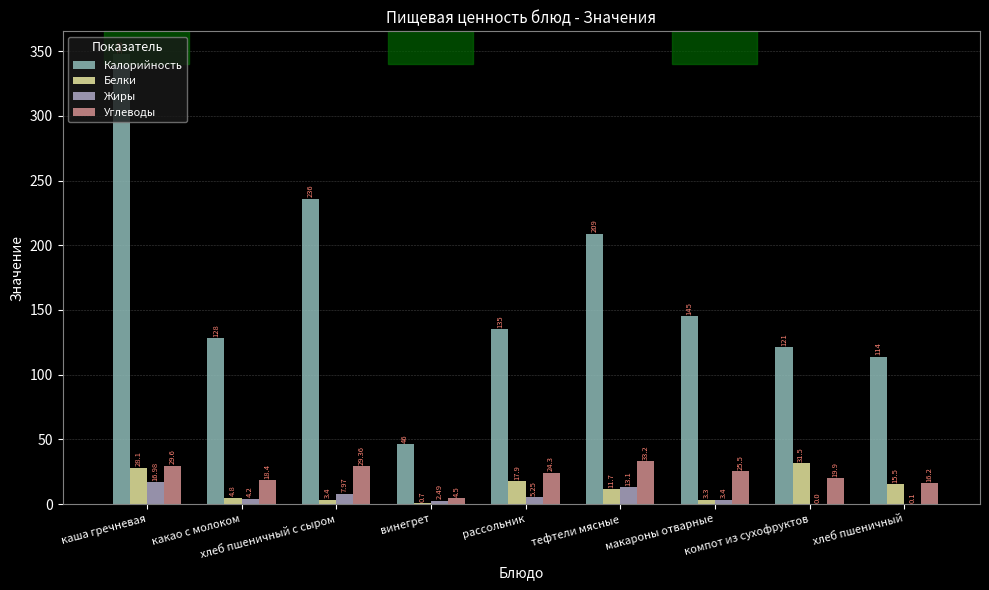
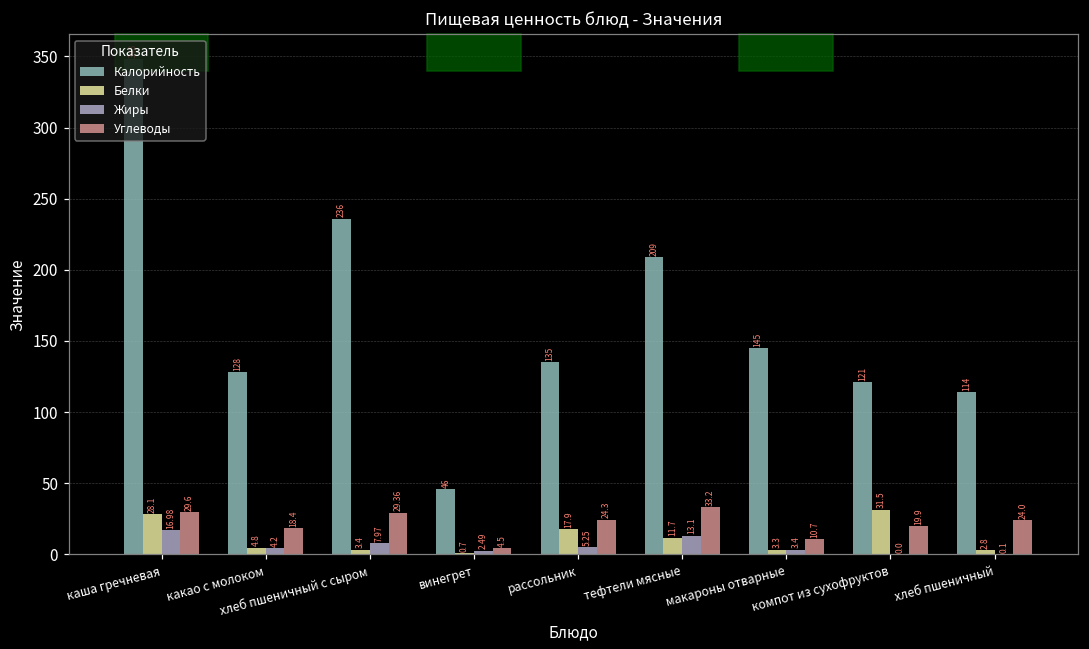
Углеводы, макароны отварные: 25.5 -> 10.7
Белки, хлеб пшеничный: 15.5 -> 2.8
Углеводы, хлеб пшеничный: 16.2 -> 24.0
